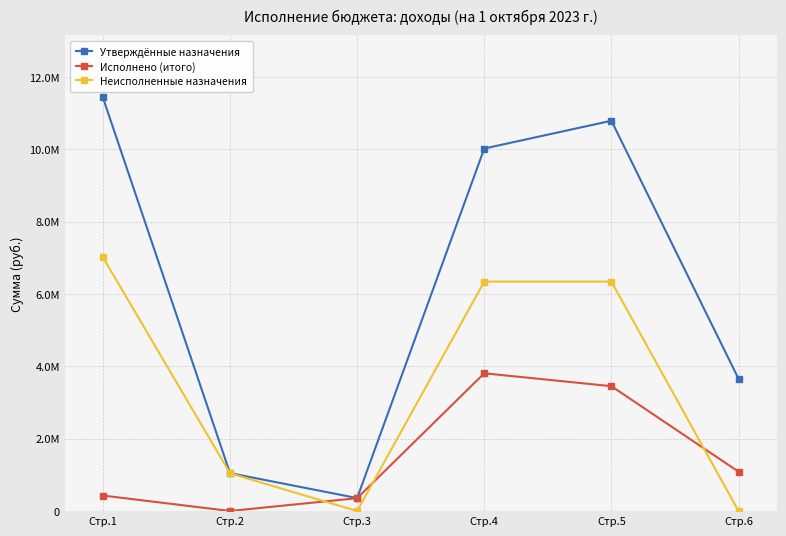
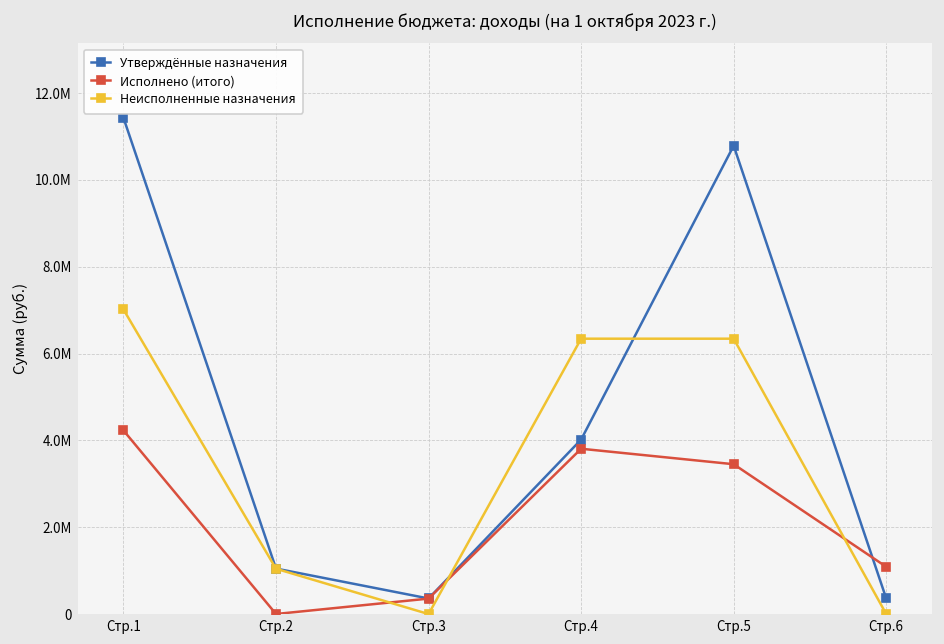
Исполнено (итого), Стр.1: 0.4М -> 4.2М
Утверждённые назначения, Стр.4: 10.0М -> 4.0М
Утверждённые назначения, Стр.6: 3.7М -> 0.4М
